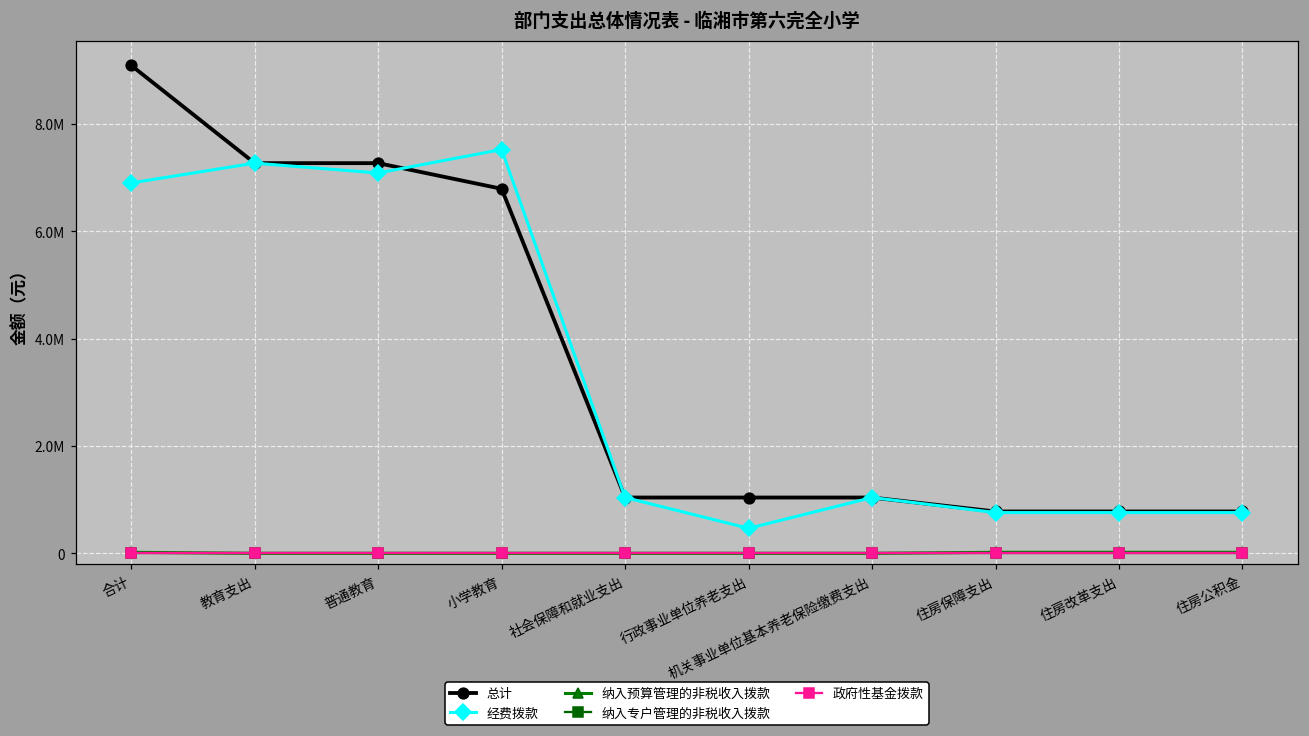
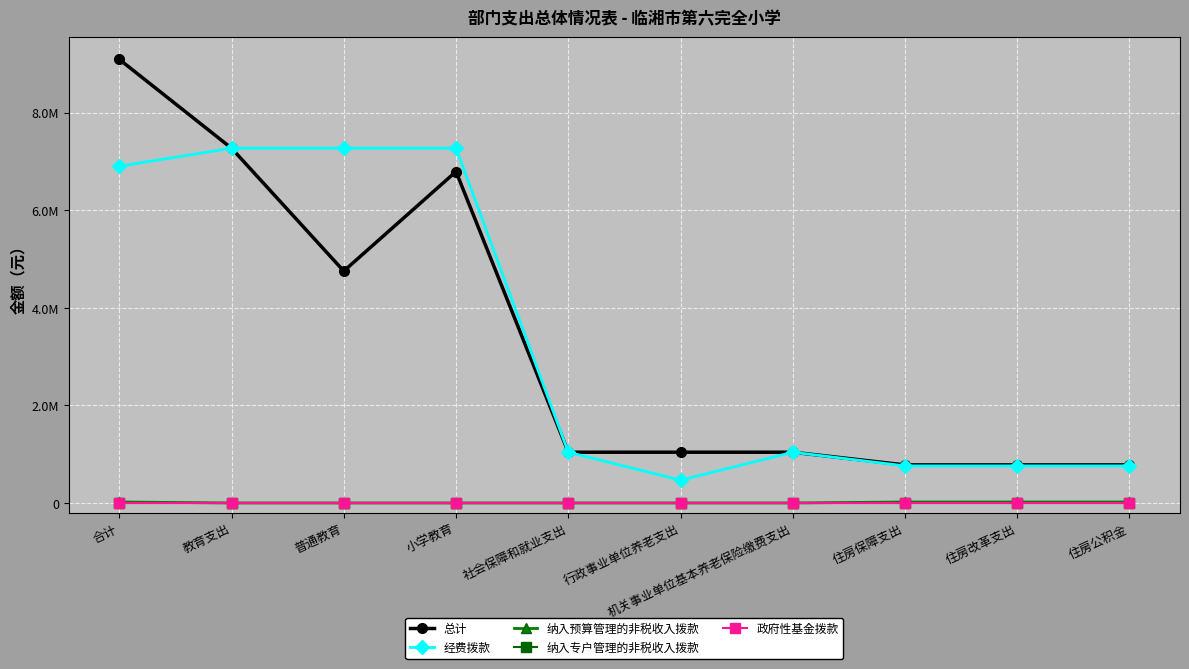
总计, 普通教育: 7300000 -> 4800000
经费拨款, 普通教育: 7100000 -> 7300000
经费拨款, 小学教育: 7500000 -> 7300000
